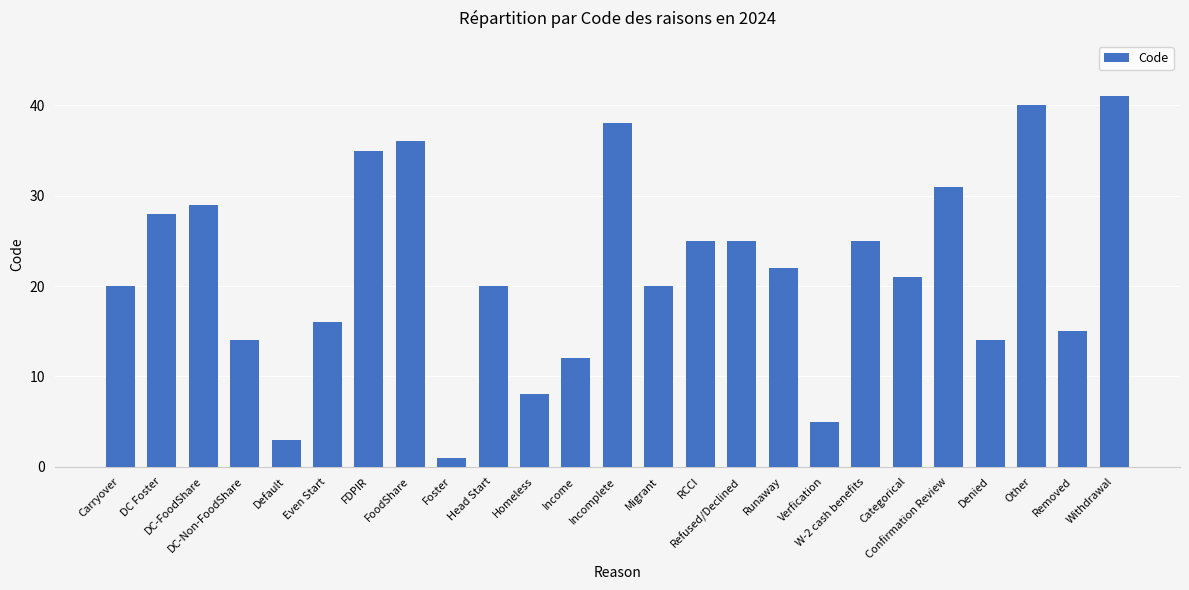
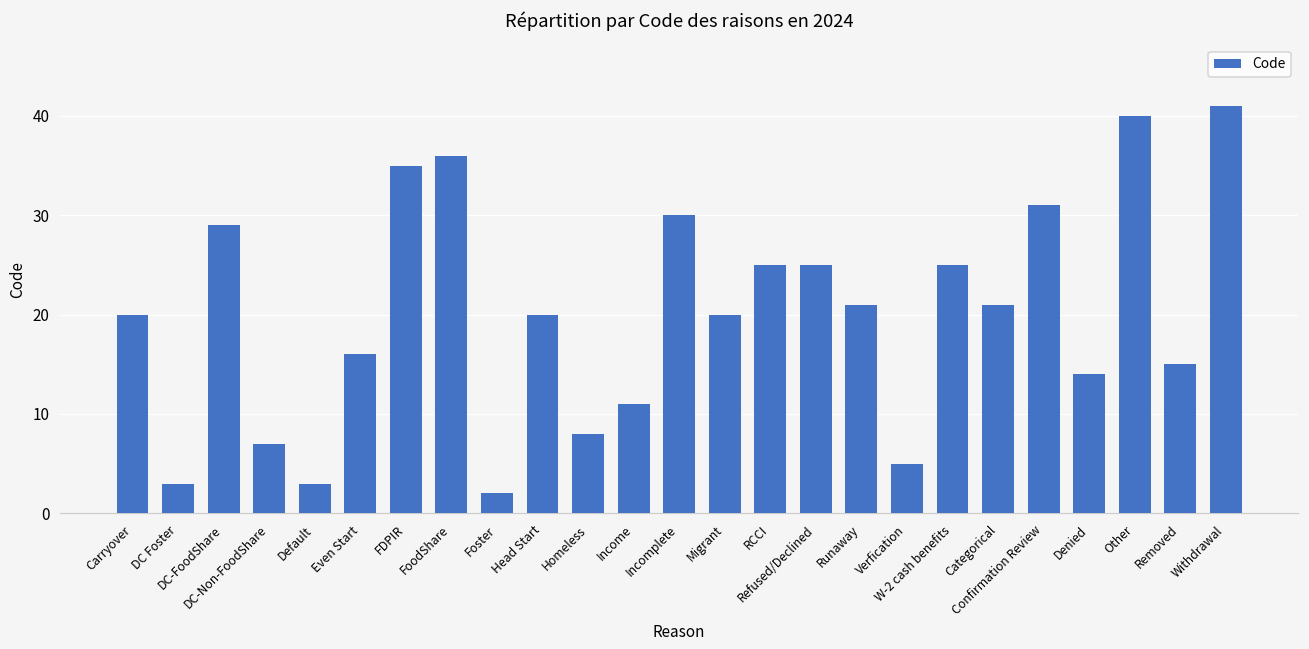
DC Foster: 28 -> 3
DC-Non-FoodShare: 14 -> 7
Foster: 1 -> 2
Income: 12 -> 11
Incomplete: 38 -> 30
Runaway: 22 -> 21
